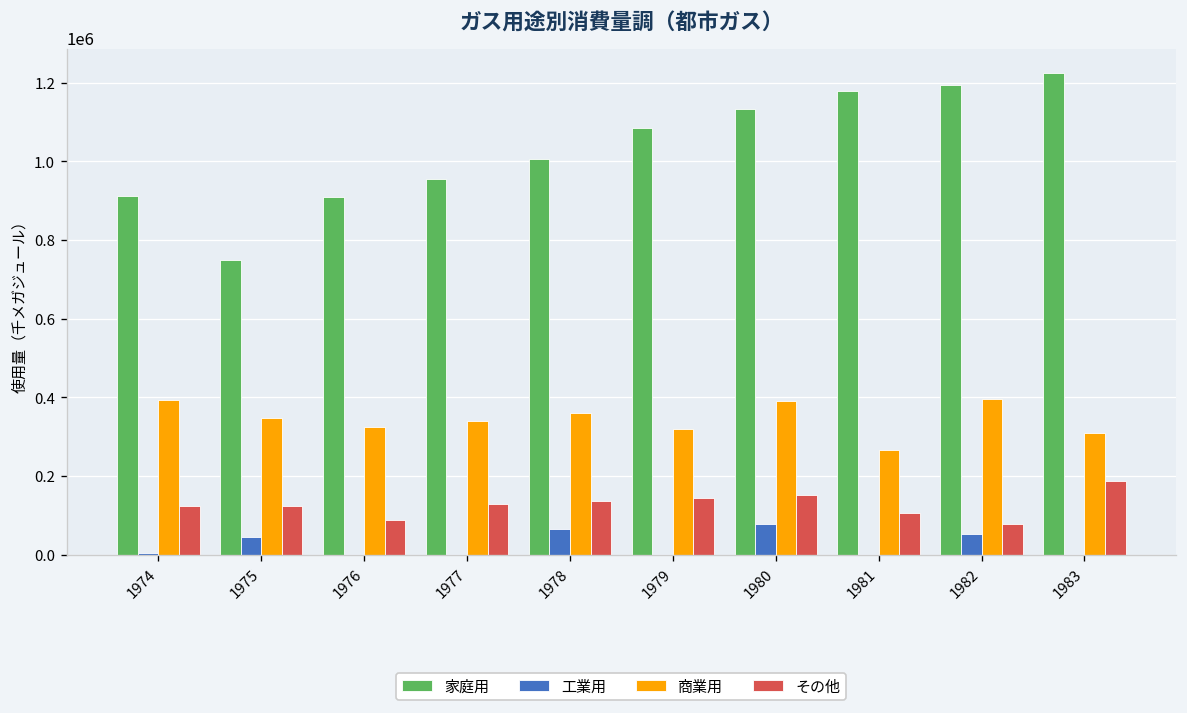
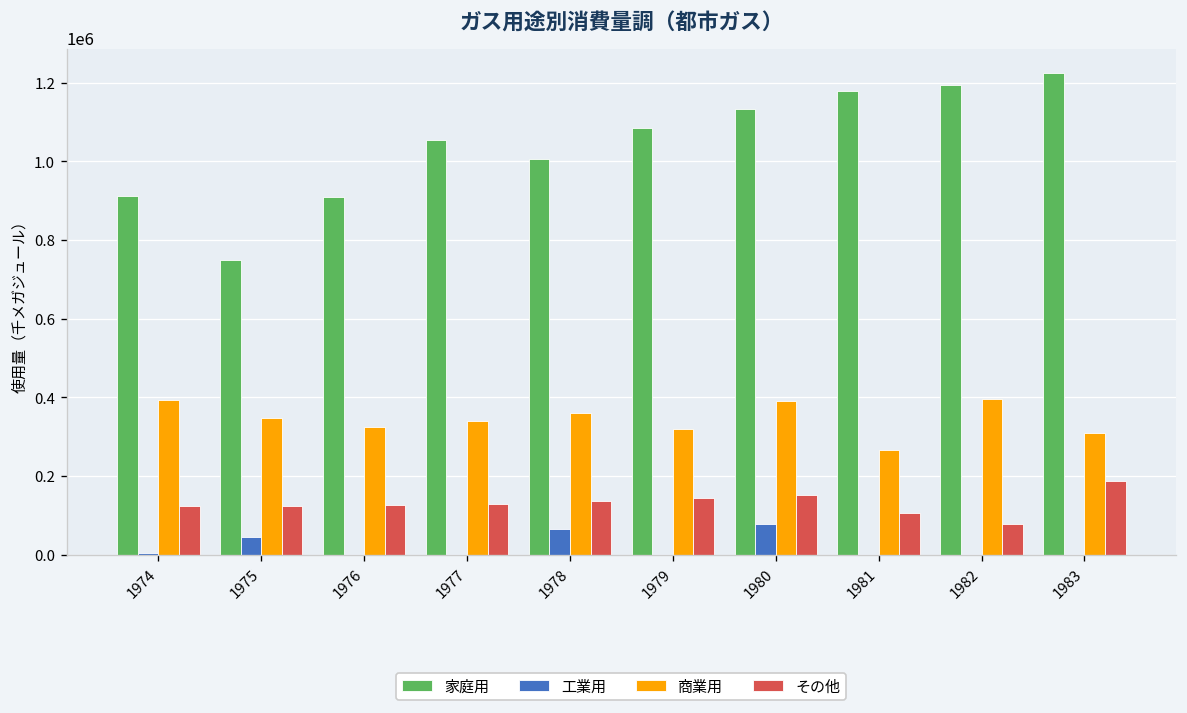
その他, 1976: 90000 -> 130000
家庭用, 1977: 950000 -> 1050000
工業用, 1982: 50000 -> 0
